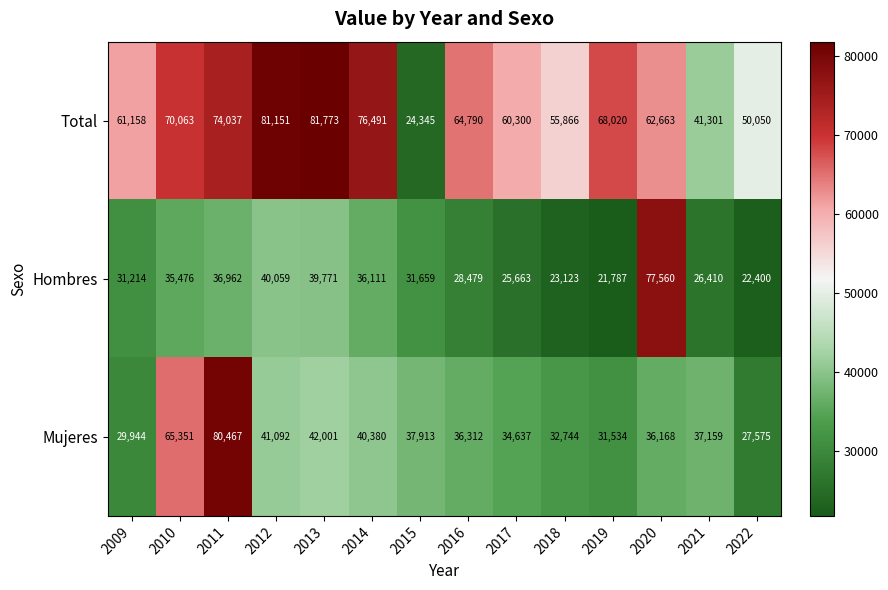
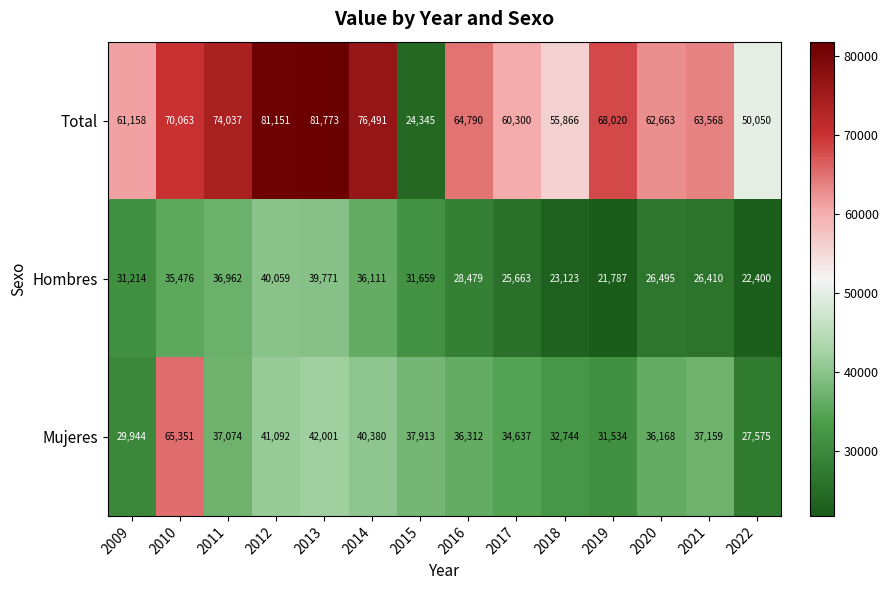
Total, 2021: 41,301 -> 63,568
Hombres, 2020: 77,560 -> 26,495
Mujeres, 2011: 80,467 -> 37,074
